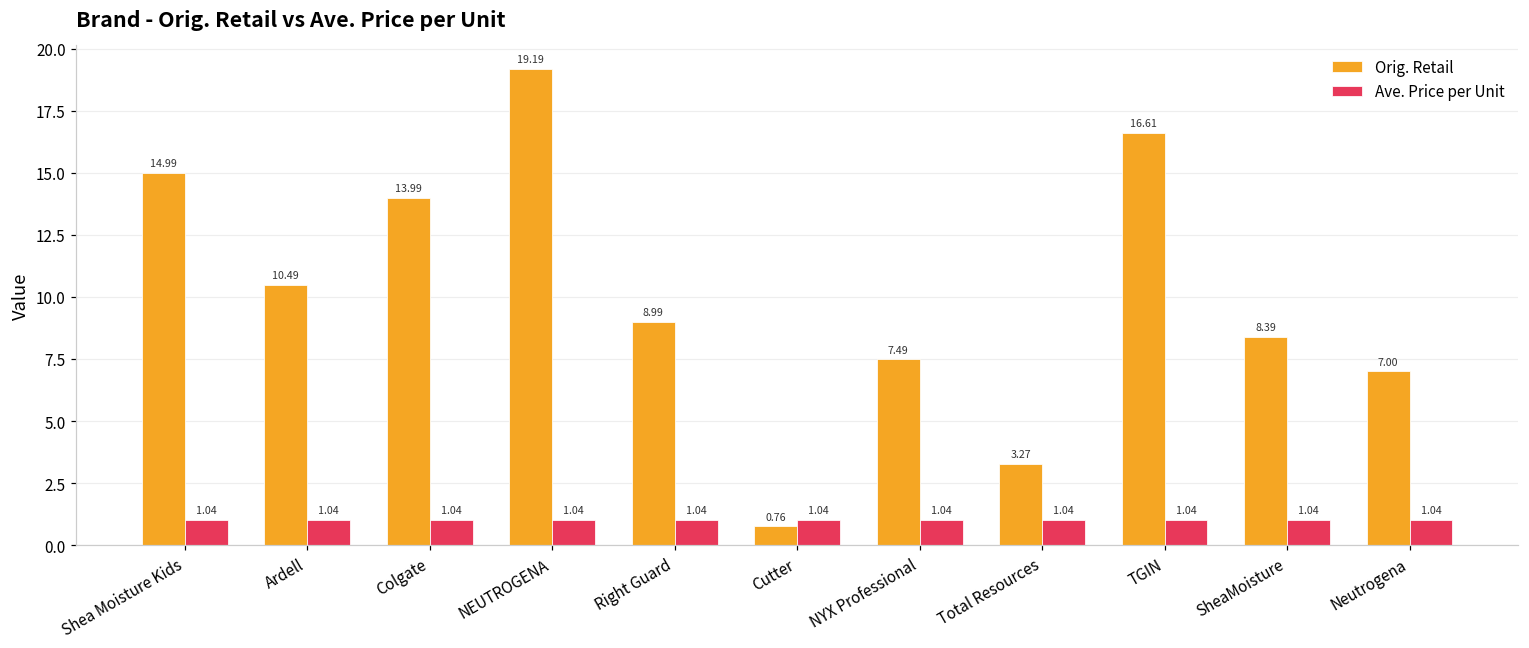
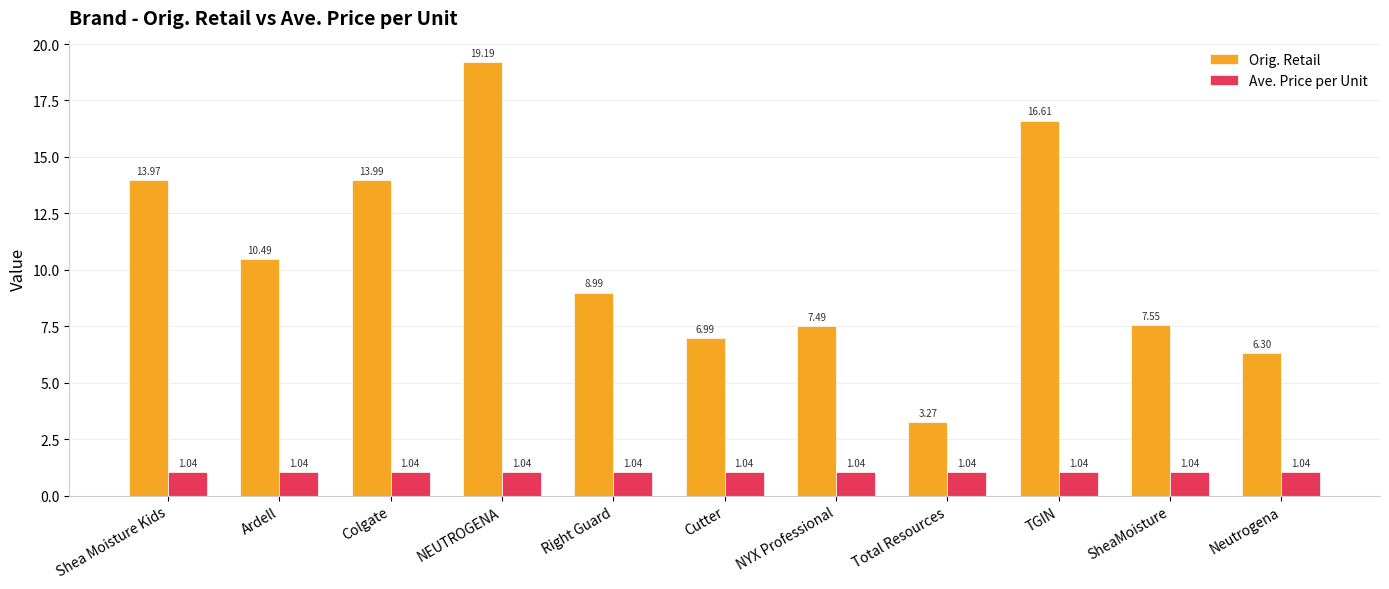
Orig. Retail, Shea Moisture Kids: 14.99 -> 13.97
Orig. Retail, Cutter: 0.76 -> 6.99
Orig. Retail, SheaMoisture: 8.39 -> 7.55
Orig. Retail, Neutrogena: 7.00 -> 6.30
